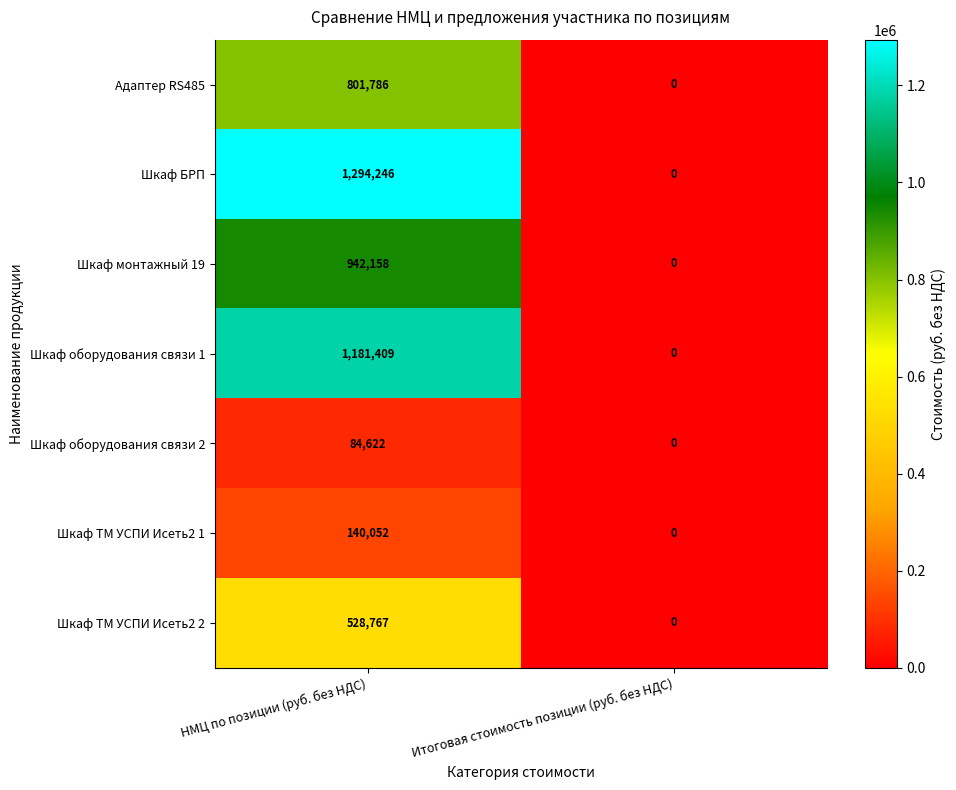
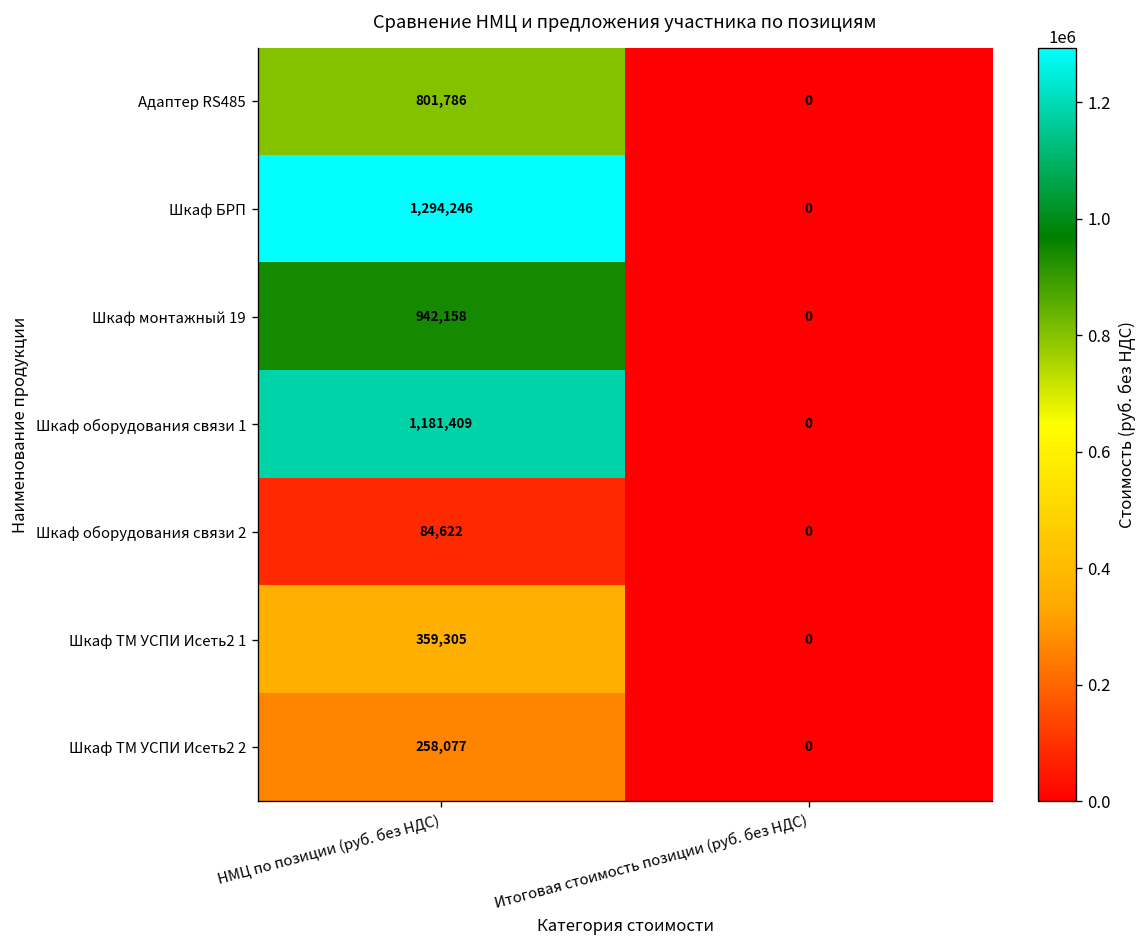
Шкаф ТМ УСПИ Исеть2 1, НМЦ по позиции (руб. без НДС): 140,052 -> 359,305
Шкаф ТМ УСПИ Исеть2 2, НМЦ по позиции (руб. без НДС): 528,767 -> 258,077
